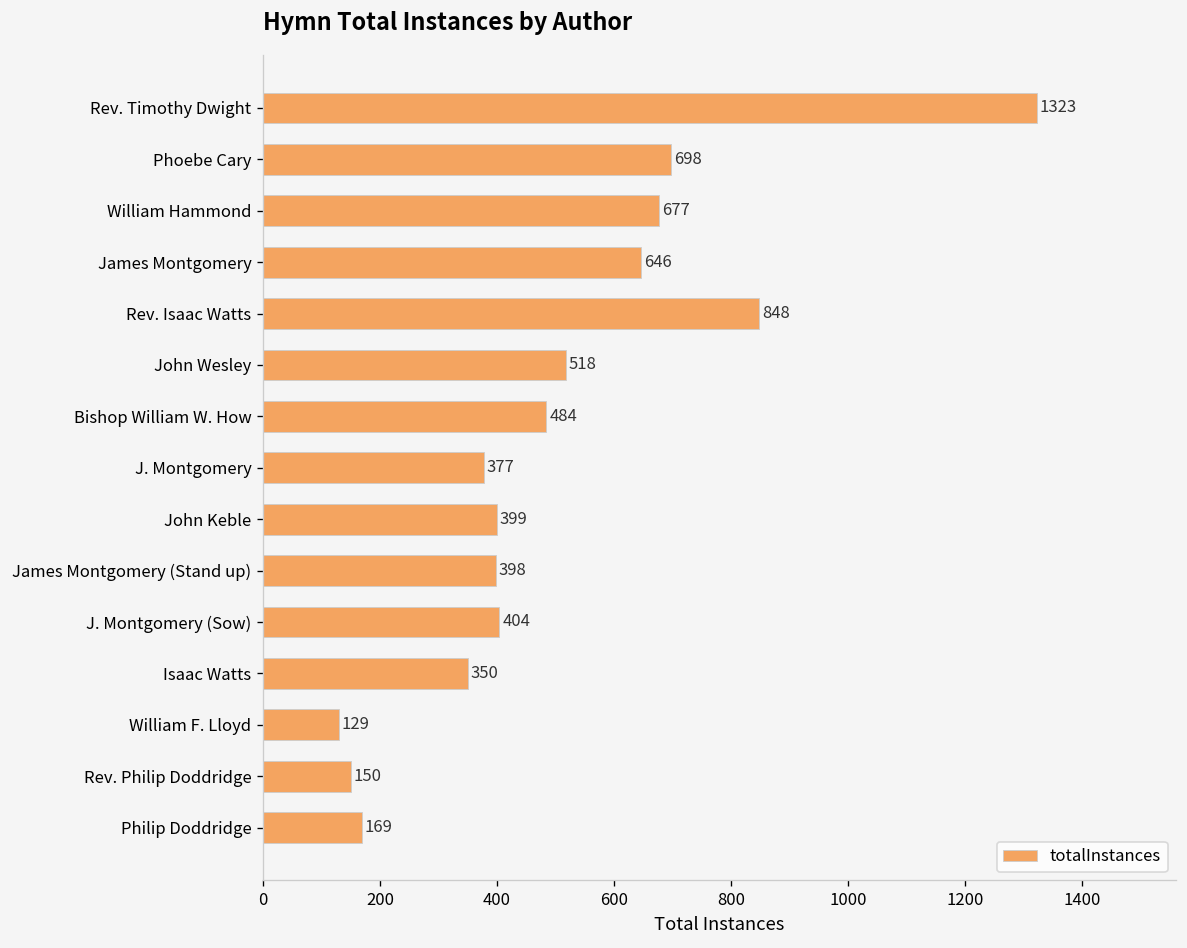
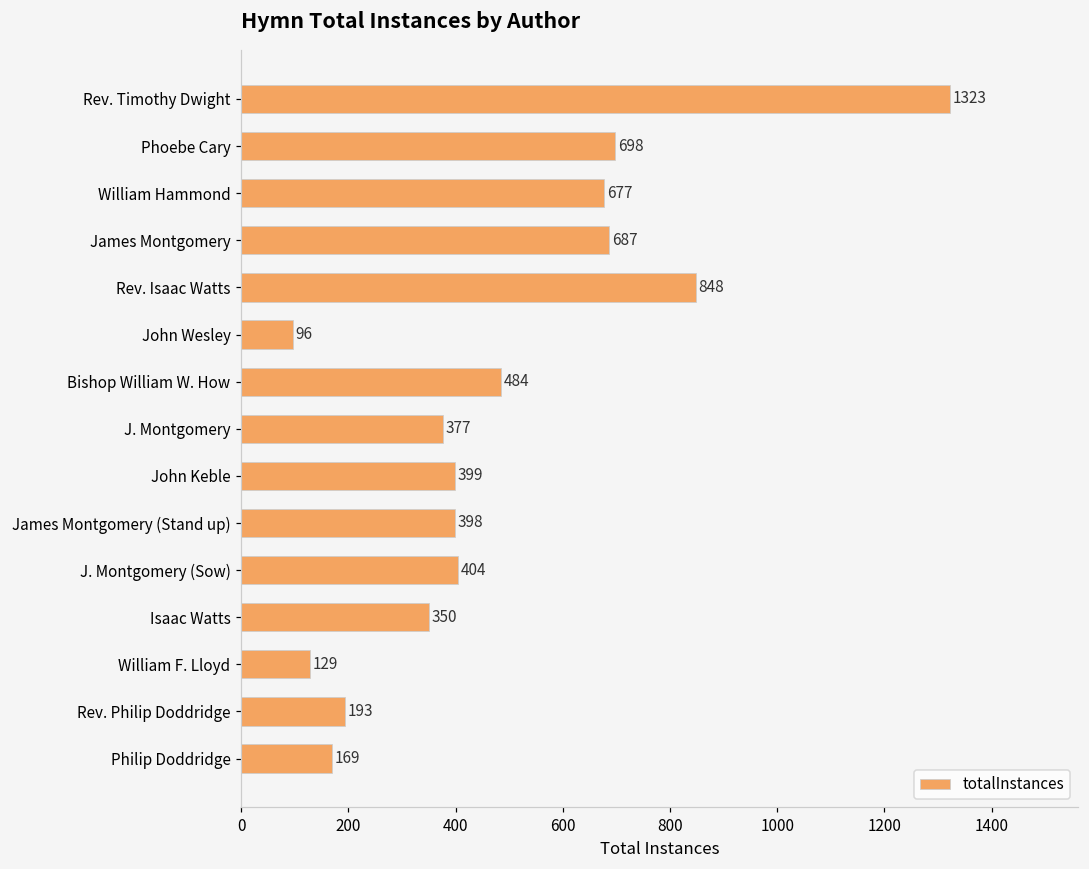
James Montgomery: 646 -> 687
John Wesley: 518 -> 96
Rev. Philip Doddridge: 150 -> 193
